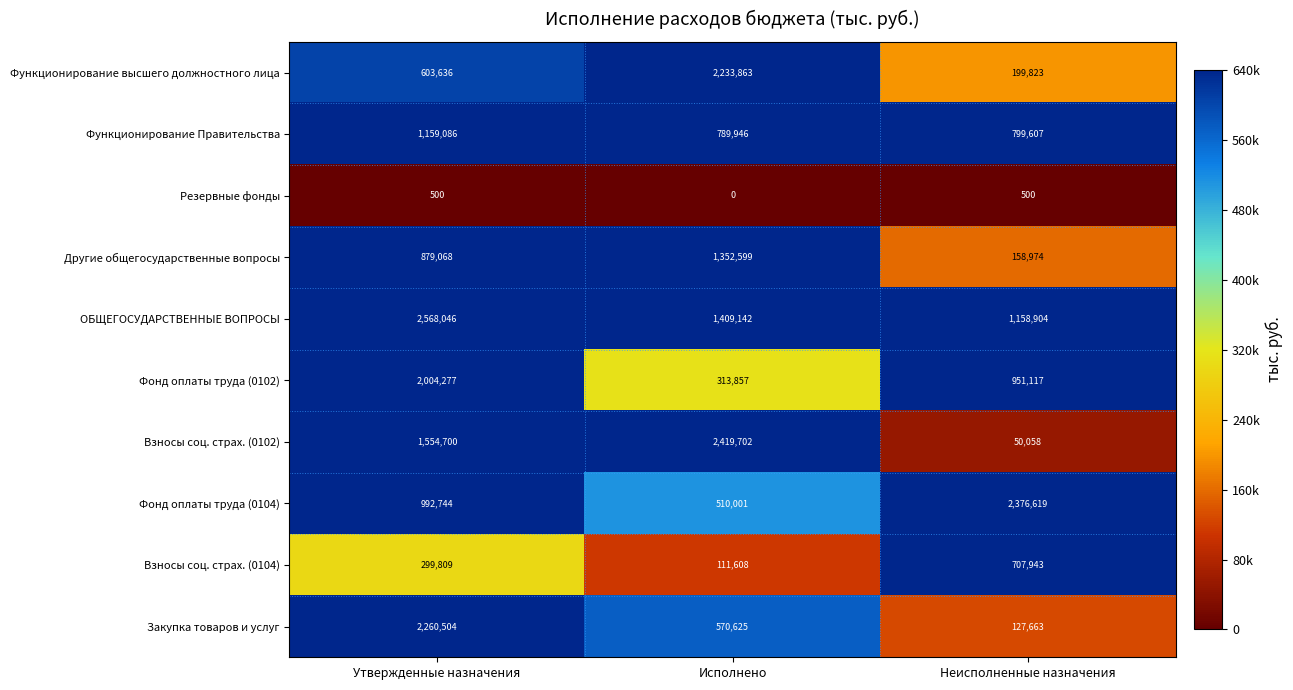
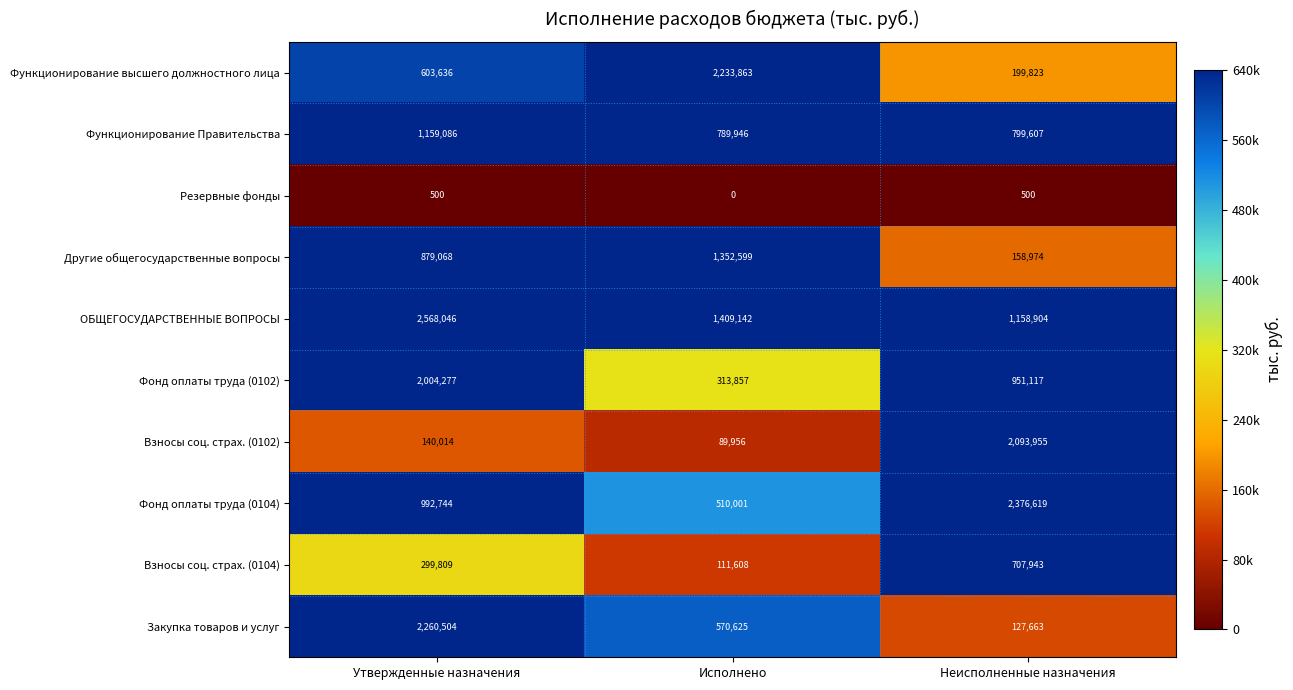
Взносы соц. страх. (0102), Утвержденные назначения: 1,554,700 -> 140,014
Взносы соц. страх. (0102), Исполнено: 2,419,702 -> 89,956
Взносы соц. страх. (0102), Неисполненные назначения: 50,058 -> 2,093,955
